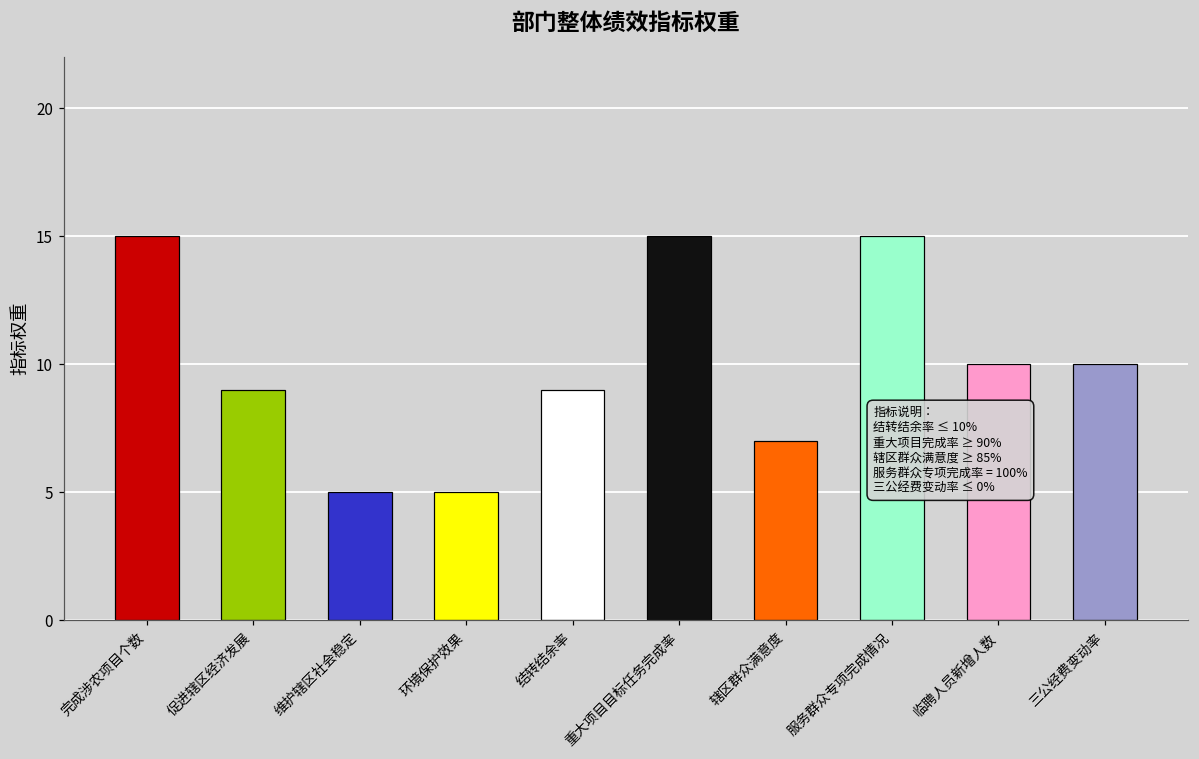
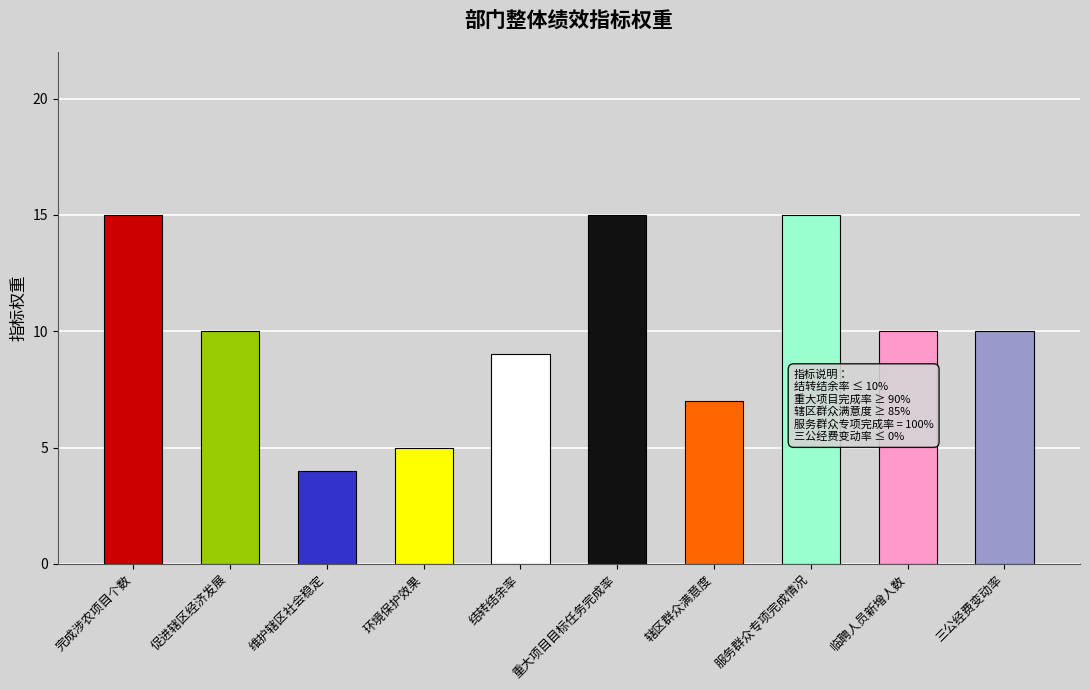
促进辖区经济发展: 9 -> 10
维护辖区社会稳定: 5 -> 4
